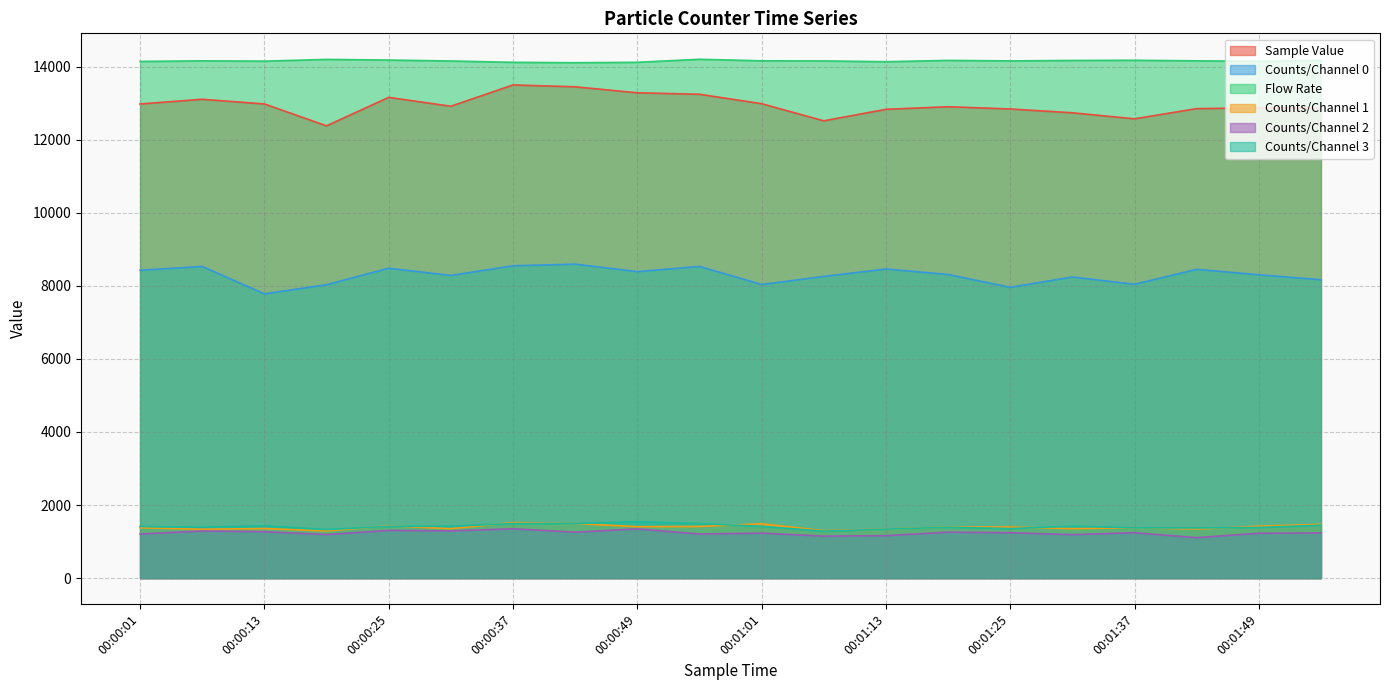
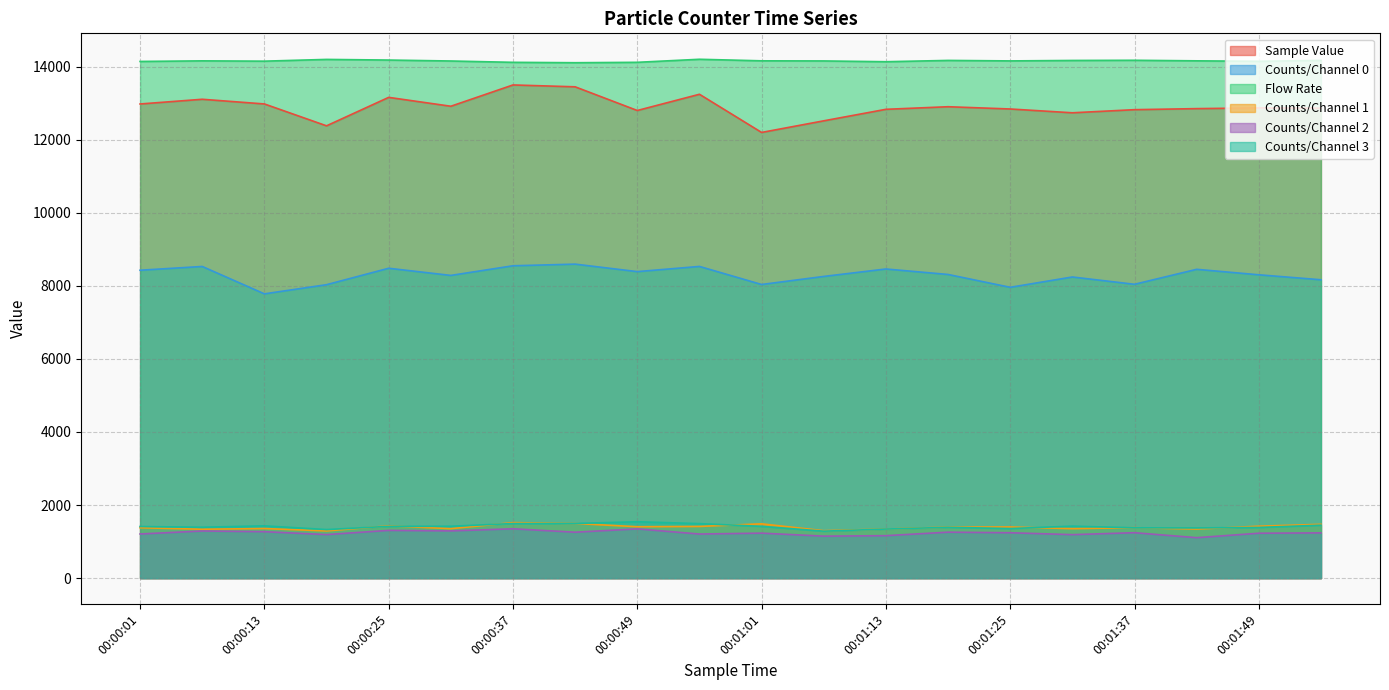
Sample Value, 00:00:49: 13300 -> 12800
Sample Value, 00:01:01: 13000 -> 12200
Sample Value, 00:01:37: 12600 -> 12800
